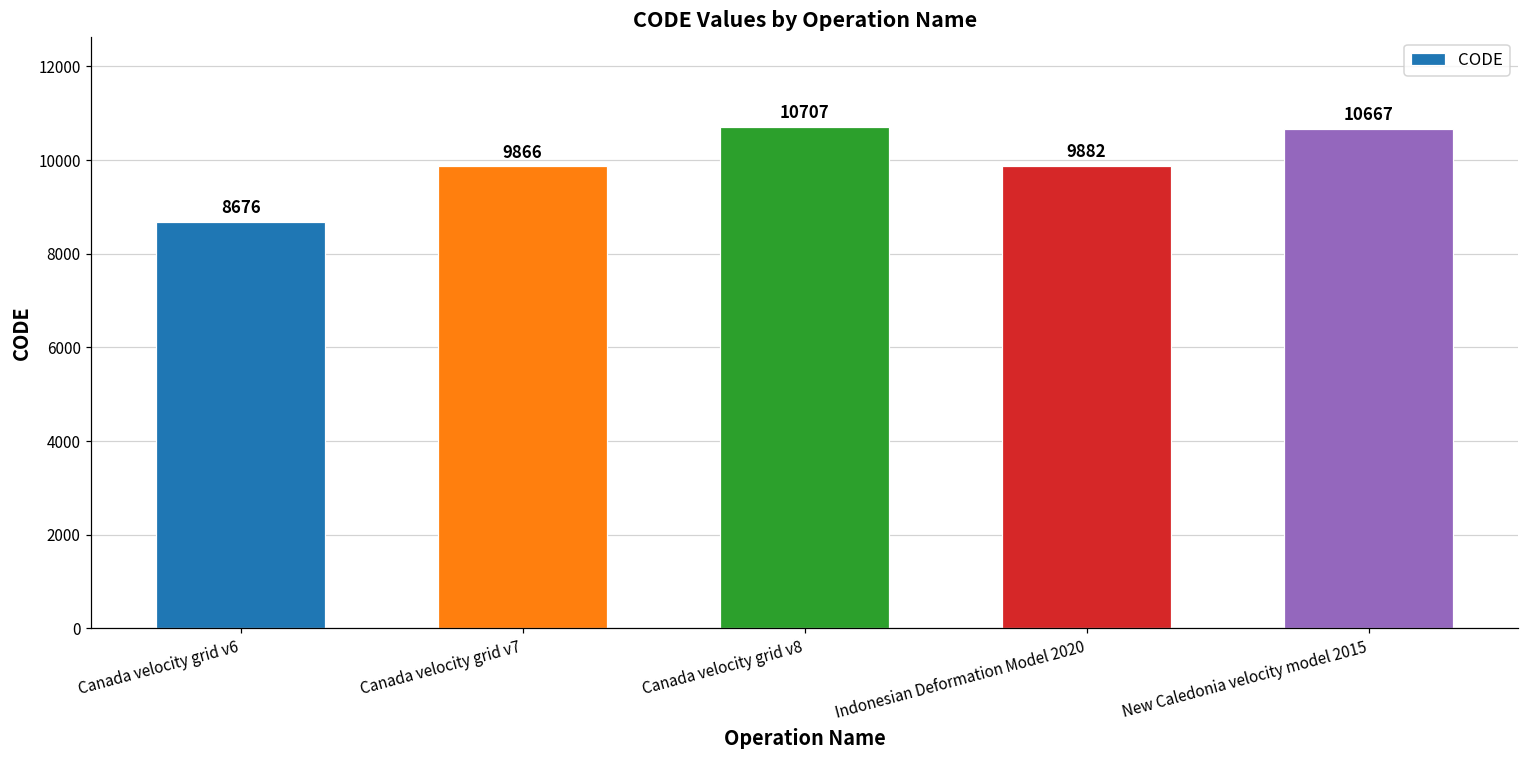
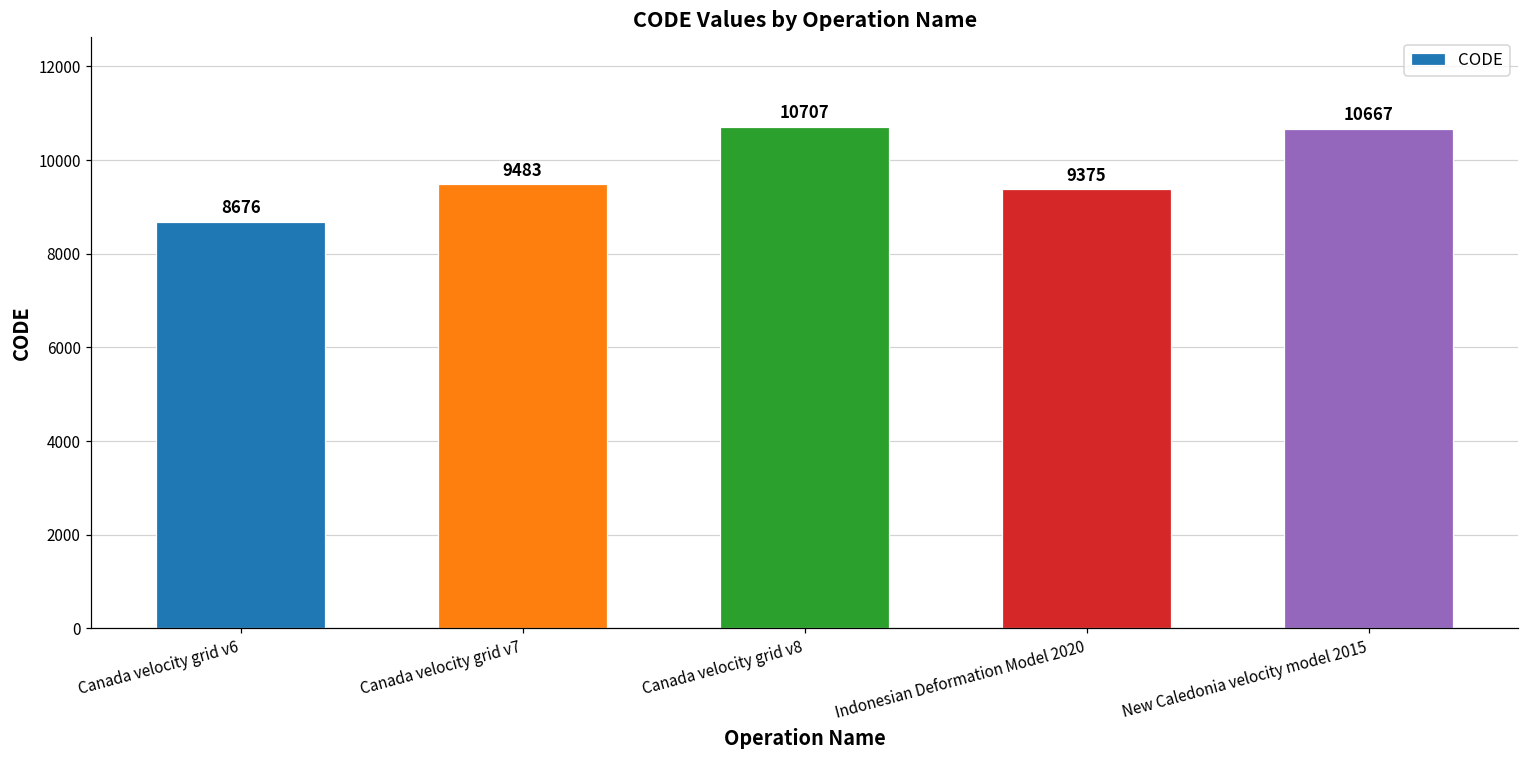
Canada velocity grid v7: 9866 -> 9483
Indonesian Deformation Model 2020: 9882 -> 9375
